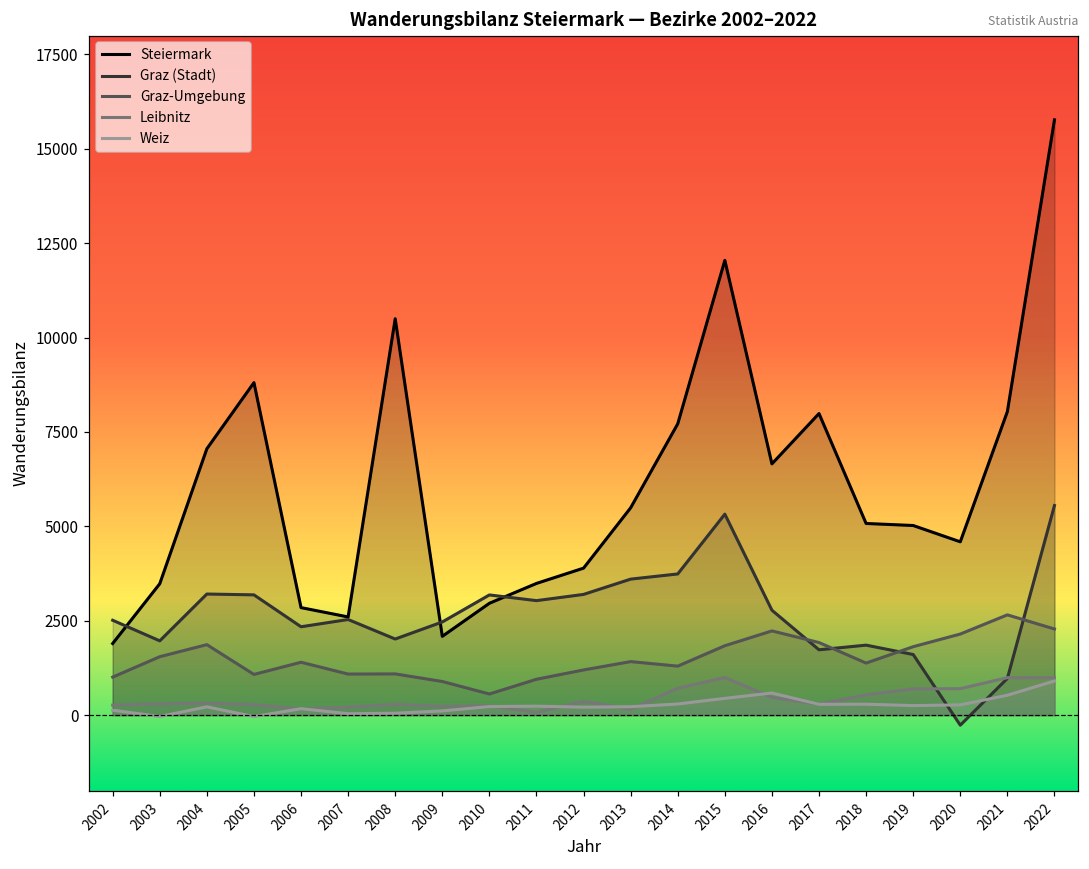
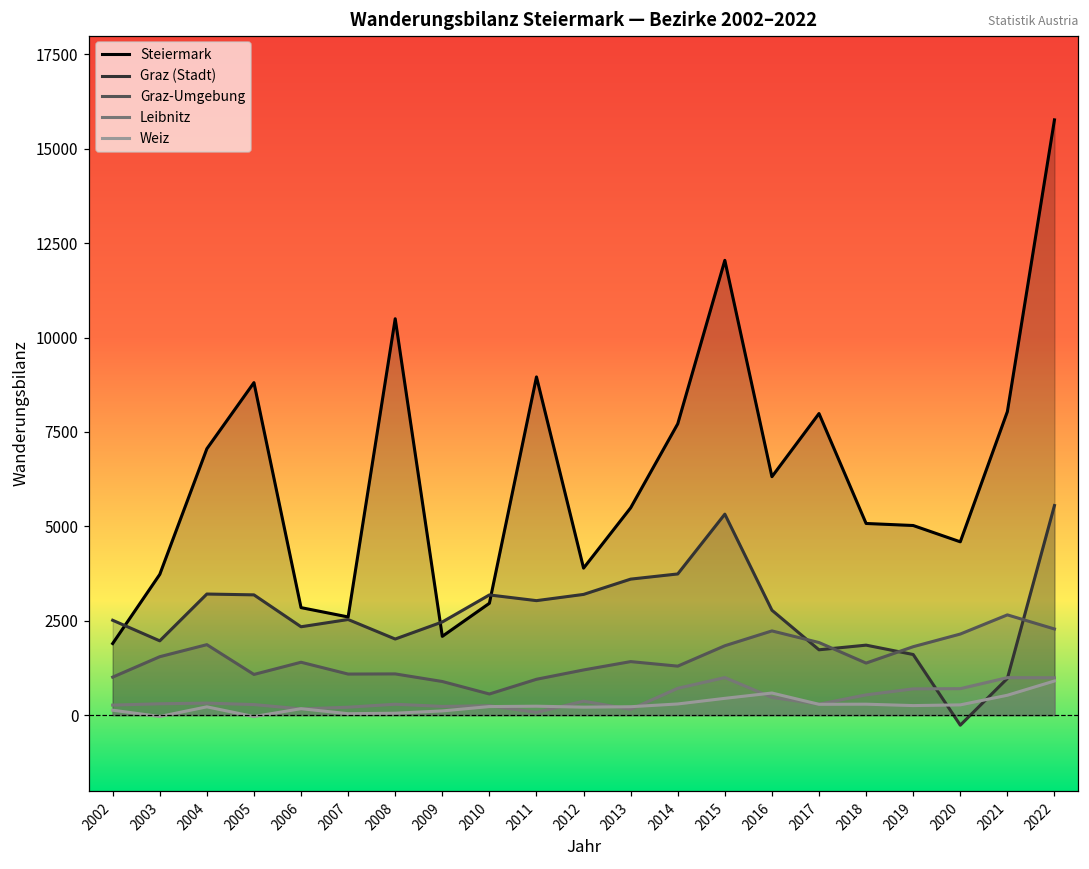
Steiermark, 2003: 3500 -> 3700
Steiermark, 2011: 3500 -> 9000
Steiermark, 2016: 6700 -> 6300
